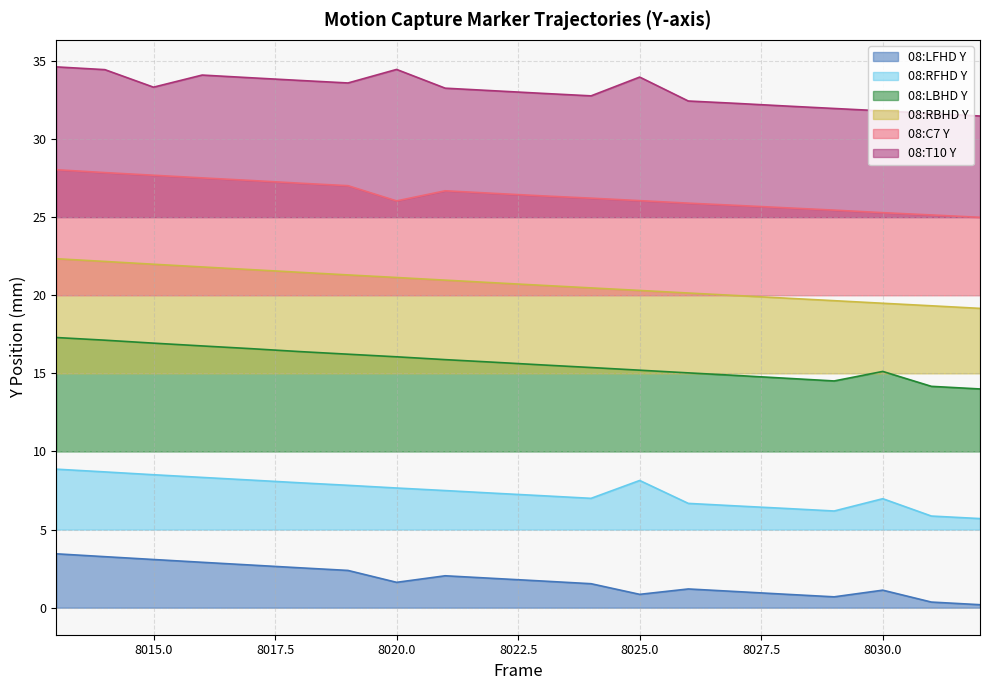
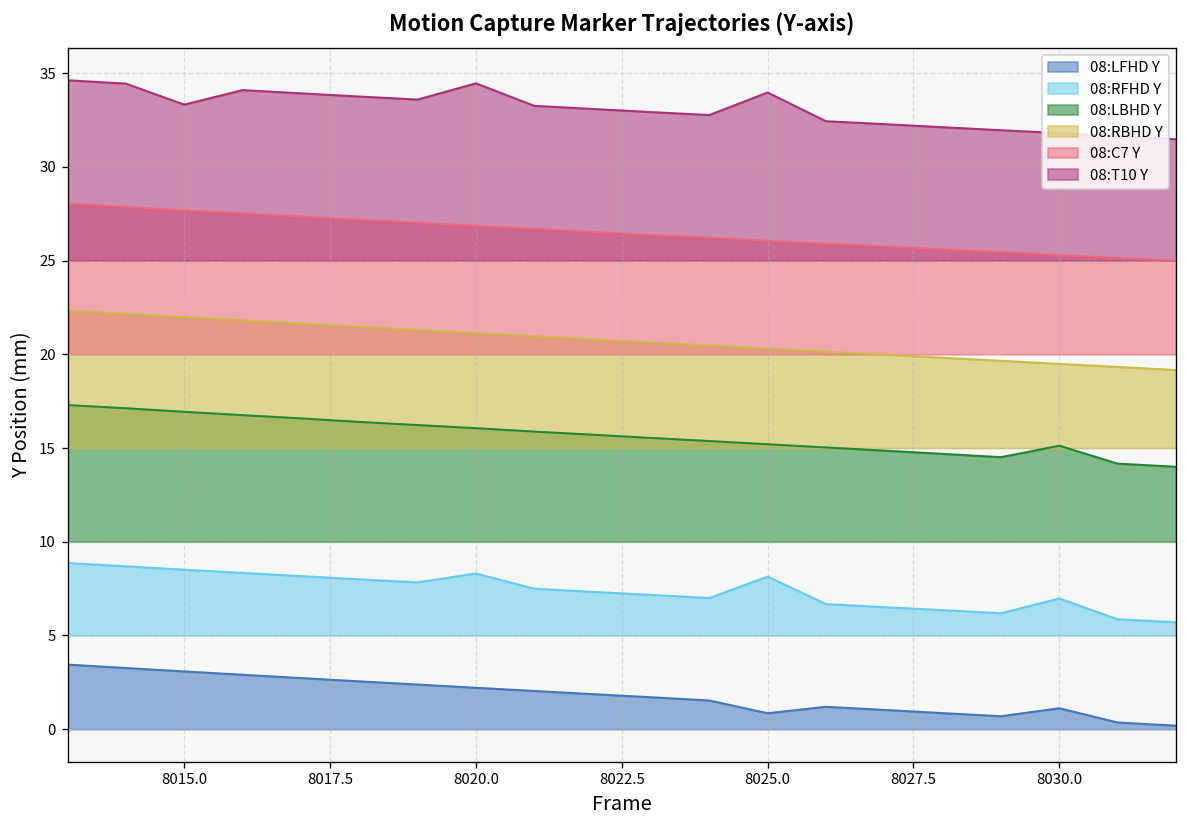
08:LFHD Y, 8020.0: 1.6 -> 2.2
08:RFHD Y, 8020.0: 7.7 -> 8.3
08:C7 Y, 8020.0: 26.0 -> 26.9
